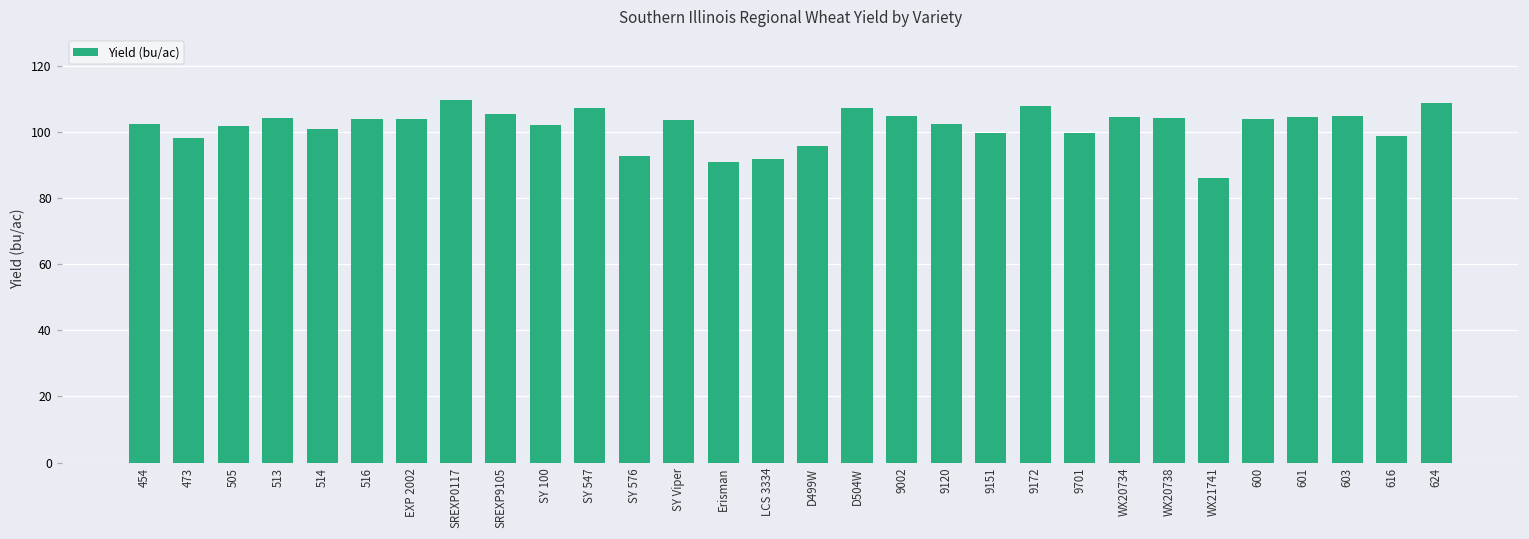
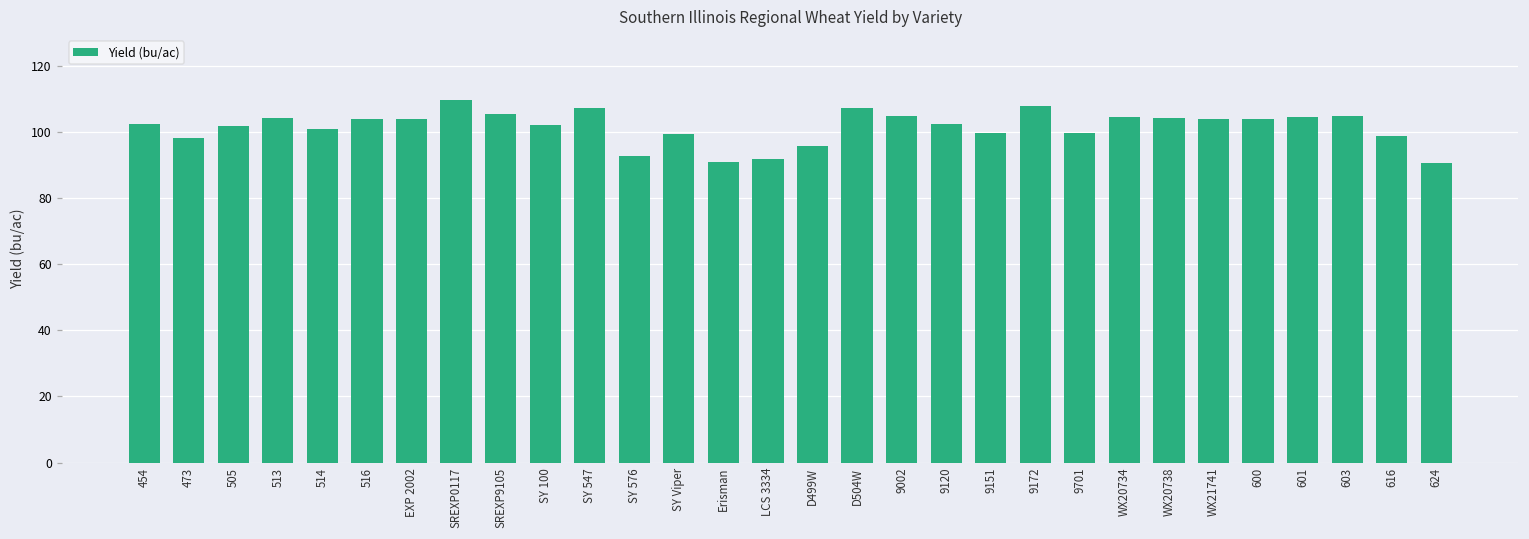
SY Viper: 104 -> 99
WX21741: 86 -> 104
624: 109 -> 90
